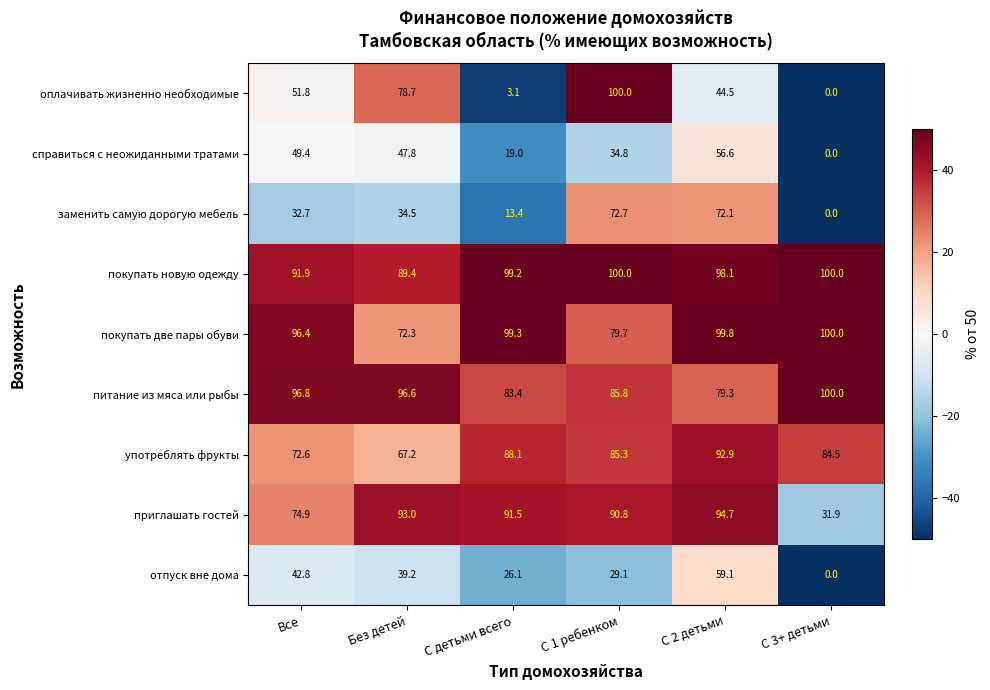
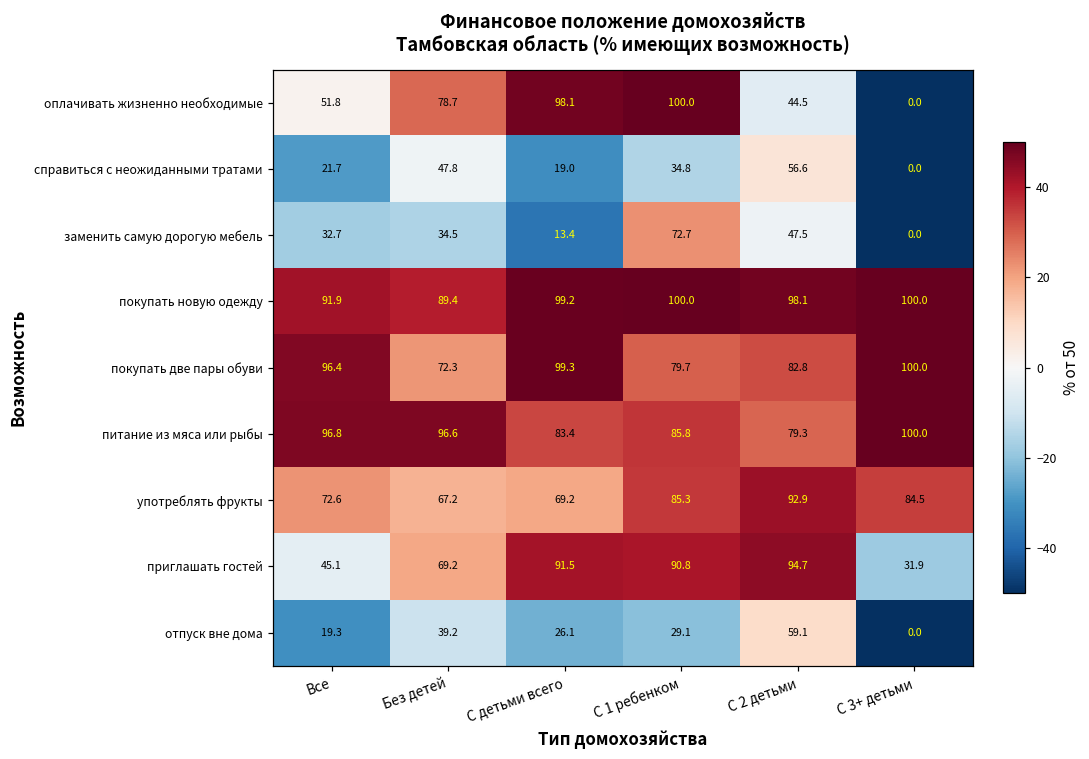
оплачивать жизненно необходимые, С детьми всего: 3.1 -> 98.1
справиться с неожиданными тратами, Все: 49.4 -> 21.7
заменить самую дорогую мебель, С 2 детьми: 72.1 -> 47.5
покупать две пары обуви, С 2 детьми: 99.8 -> 82.8
употреблять фрукты, С детьми всего: 88.1 -> 69.2
приглашать гостей, Все: 74.9 -> 45.1
приглашать гостей, Без детей: 93.0 -> 69.2
отпуск вне дома, Все: 42.8 -> 19.3
